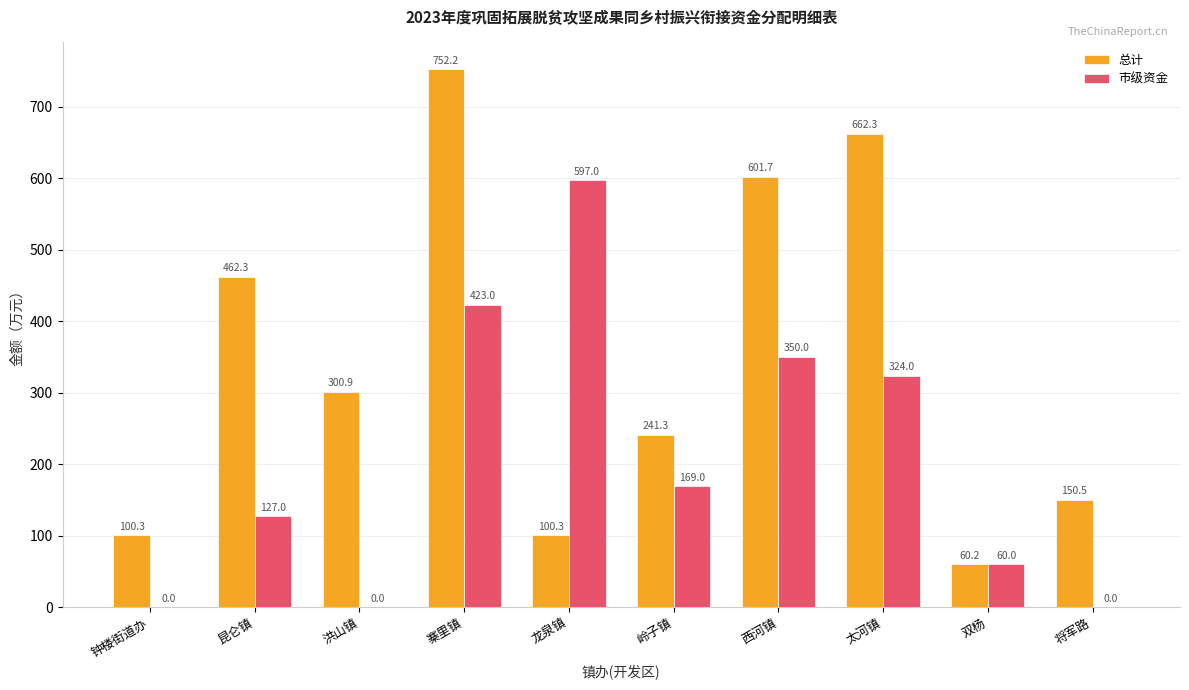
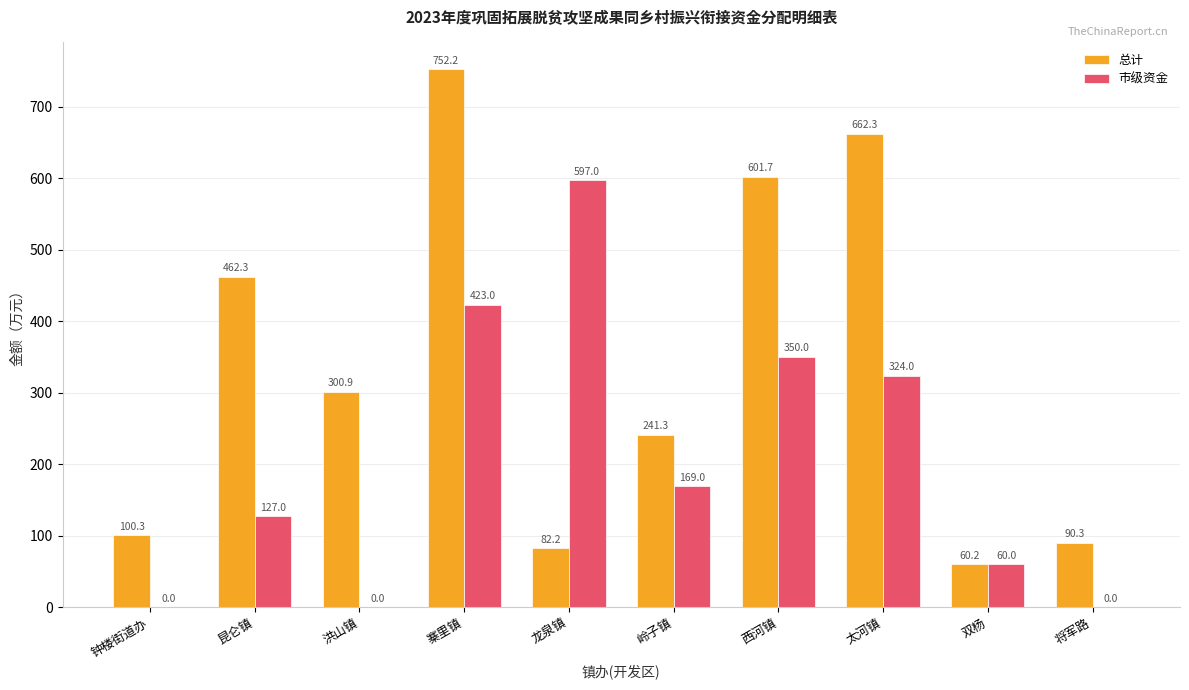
总计, 龙泉镇: 100.3 -> 82.2
总计, 将军路: 150.5 -> 90.3
